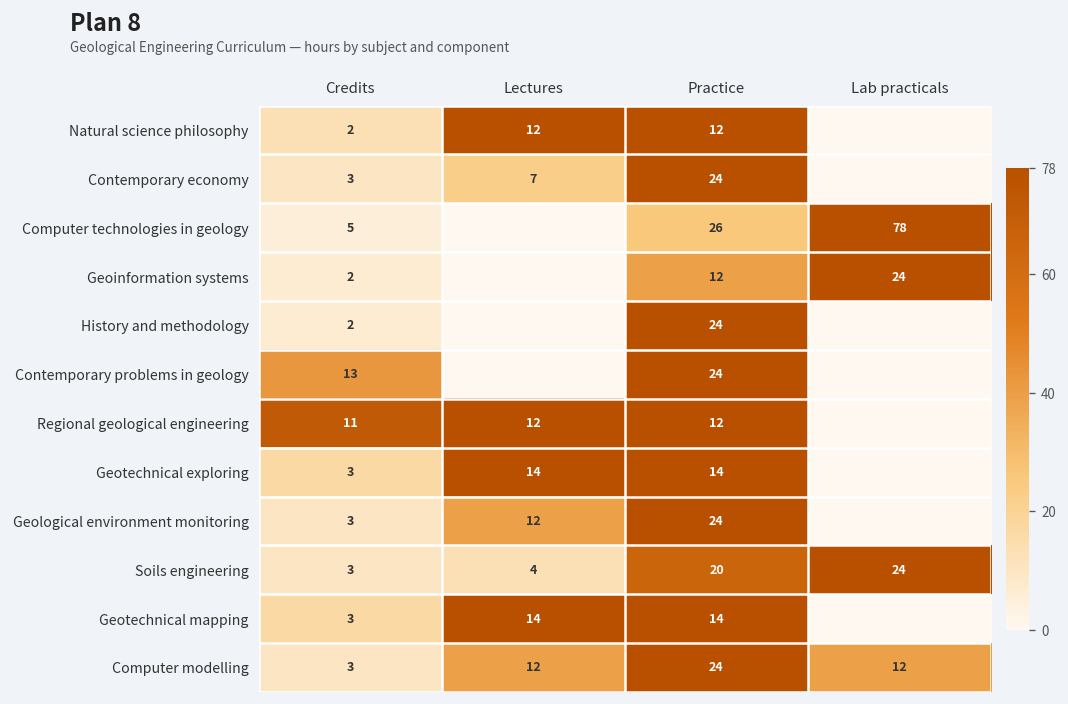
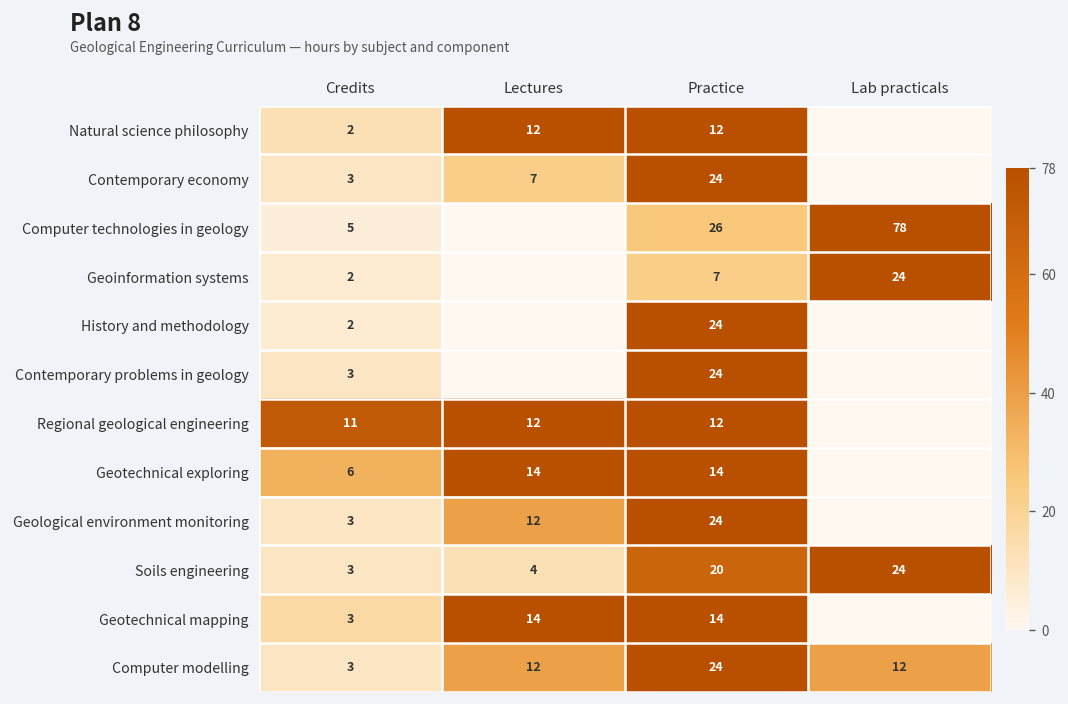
Geoinformation systems, Practice: 12 -> 7
Contemporary problems in geology, Credits: 13 -> 3
Geotechnical exploring, Credits: 3 -> 6
